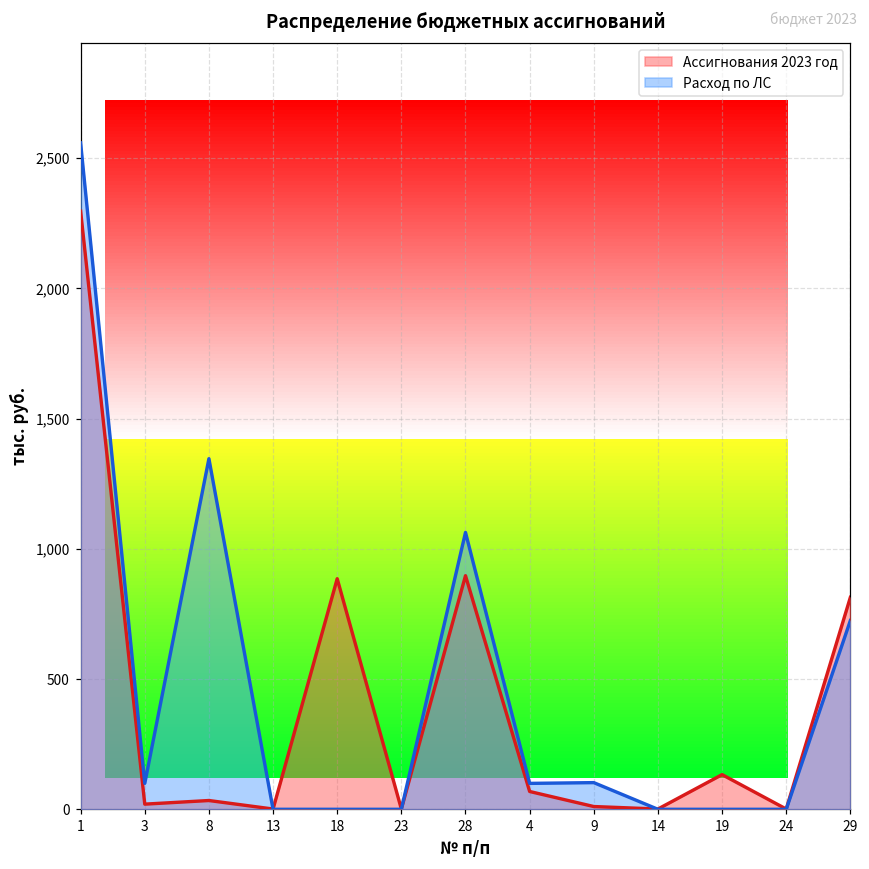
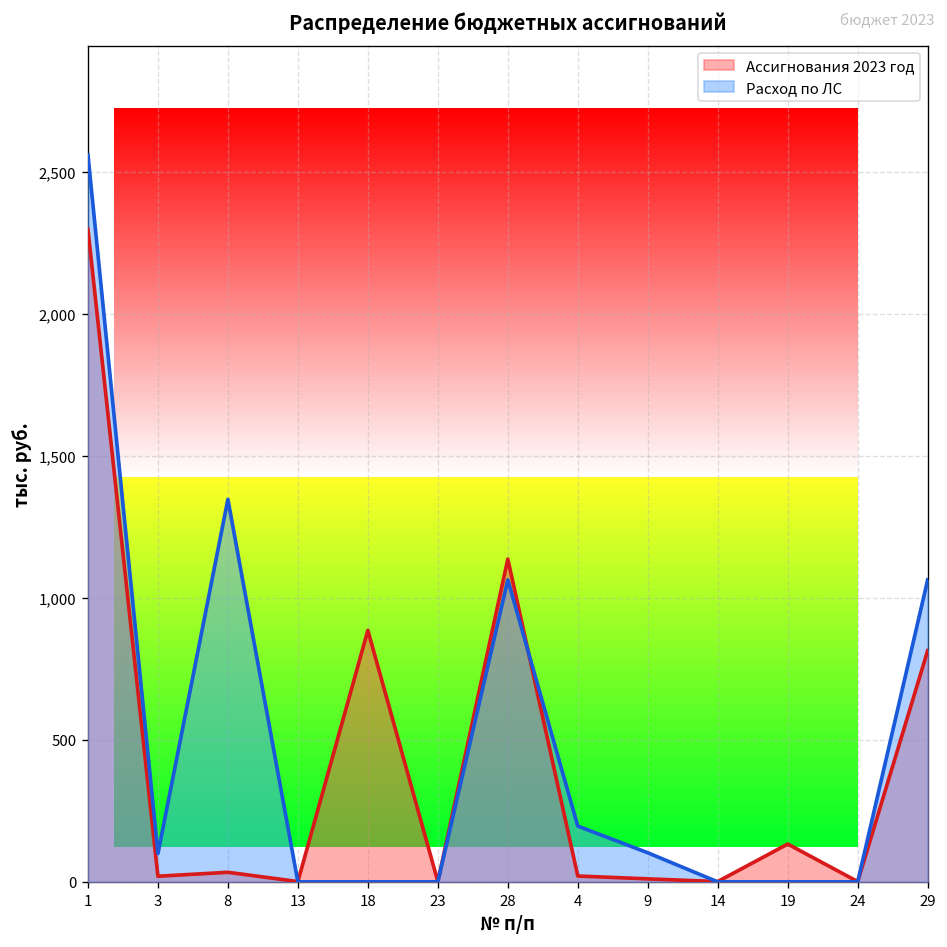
Ассигнования 2023 год, 28: 900 -> 1,140
Ассигнования 2023 год, 4: 70 -> 20
Расход по ЛС, 4: 100 -> 200
Расход по ЛС, 29: 720 -> 1,060
